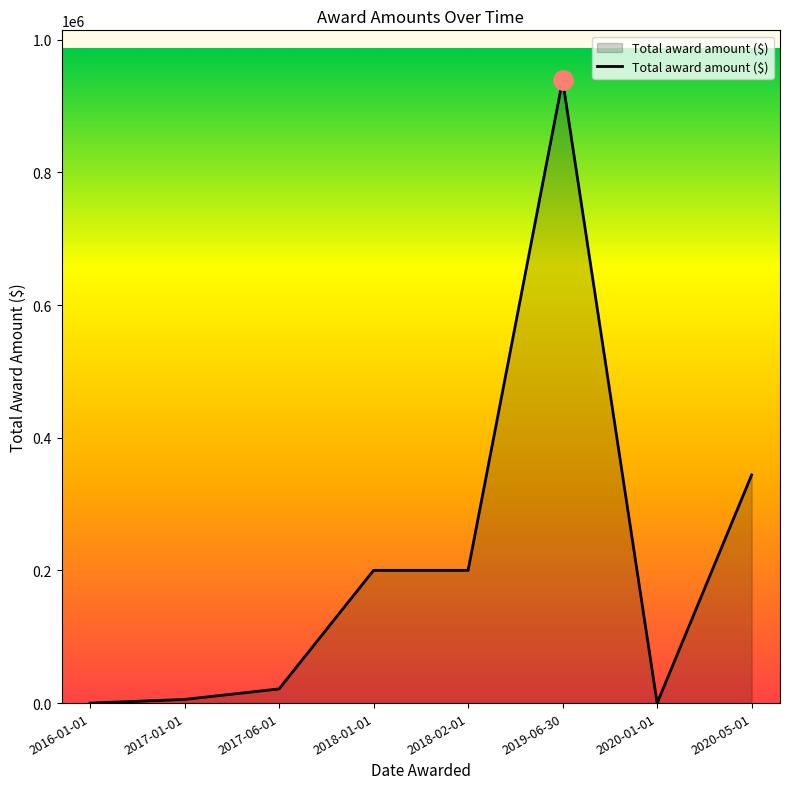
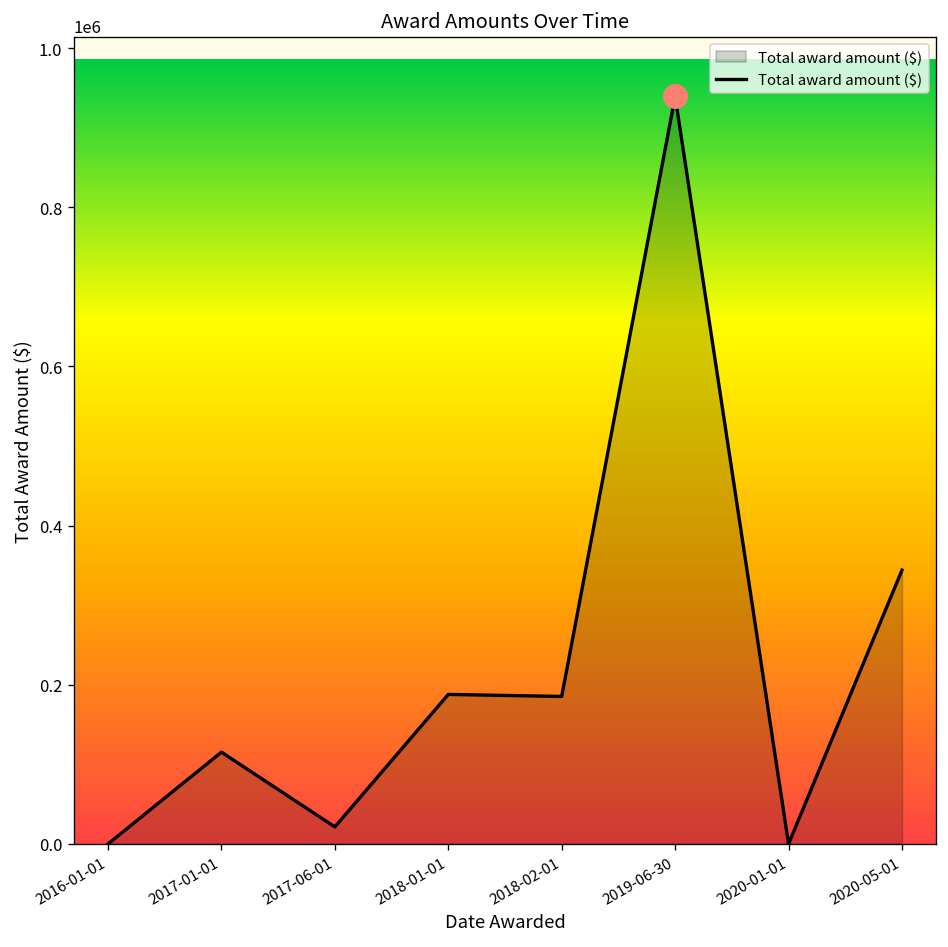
Total award amount ($), 2017-01-01: 10000 -> 120000
Total award amount ($), 2018-01-01: 200000 -> 190000
Total award amount ($), 2018-02-01: 200000 -> 190000
